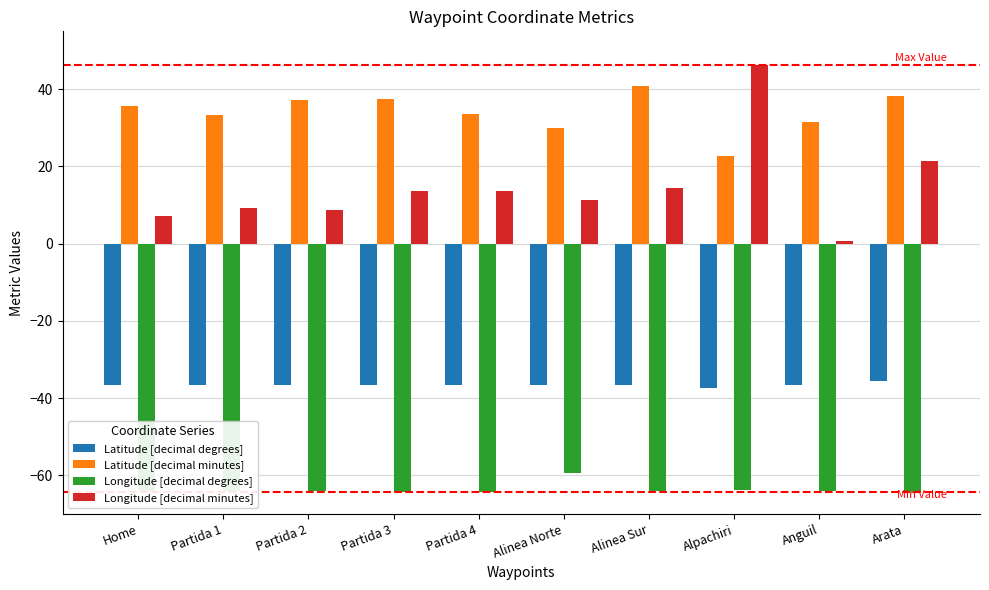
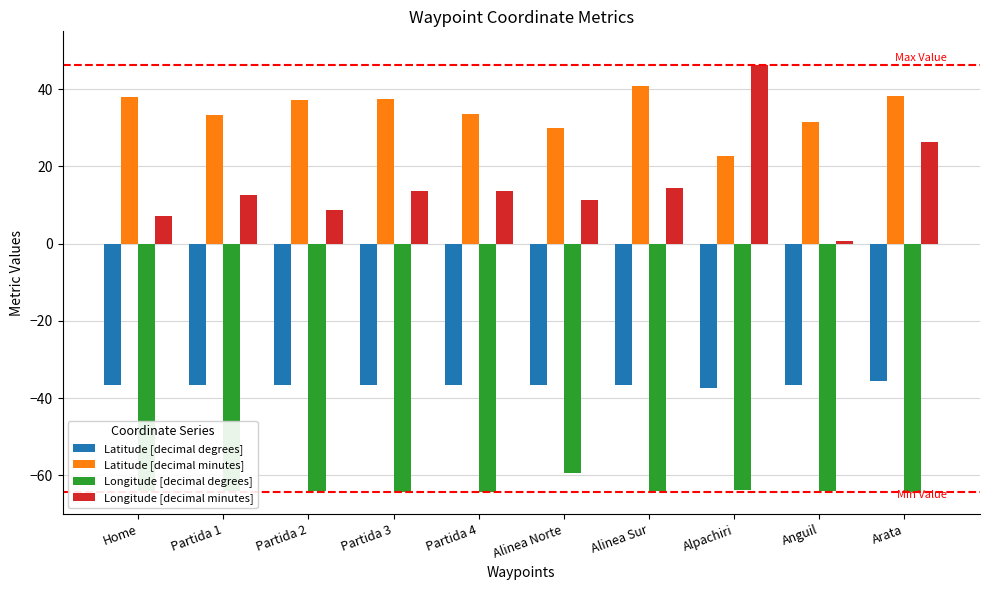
Latitude [decimal minutes], Home: 36 -> 38
Longitude [decimal minutes], Partida 1: 9 -> 13
Longitude [decimal minutes], Arata: 21 -> 26
